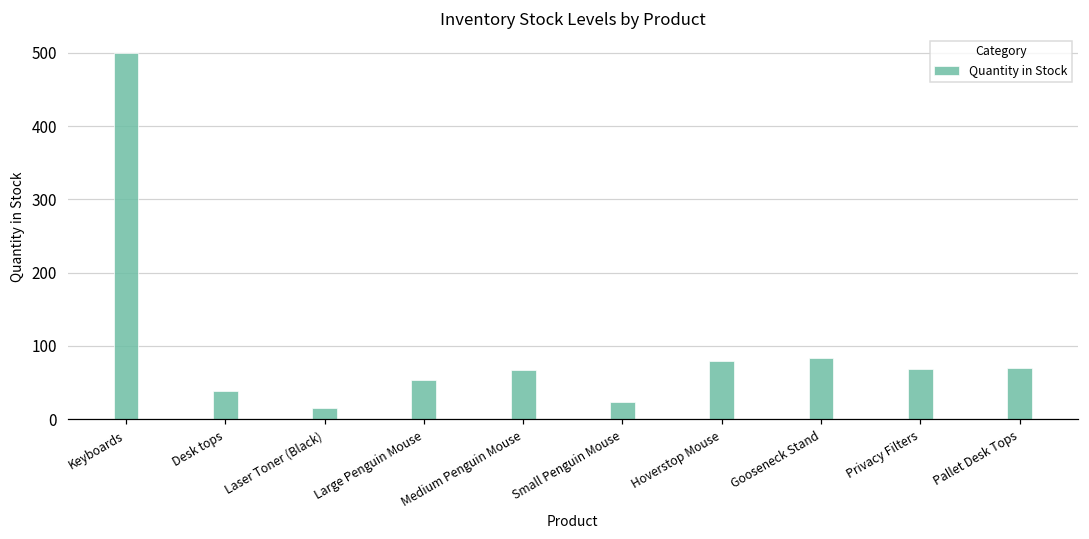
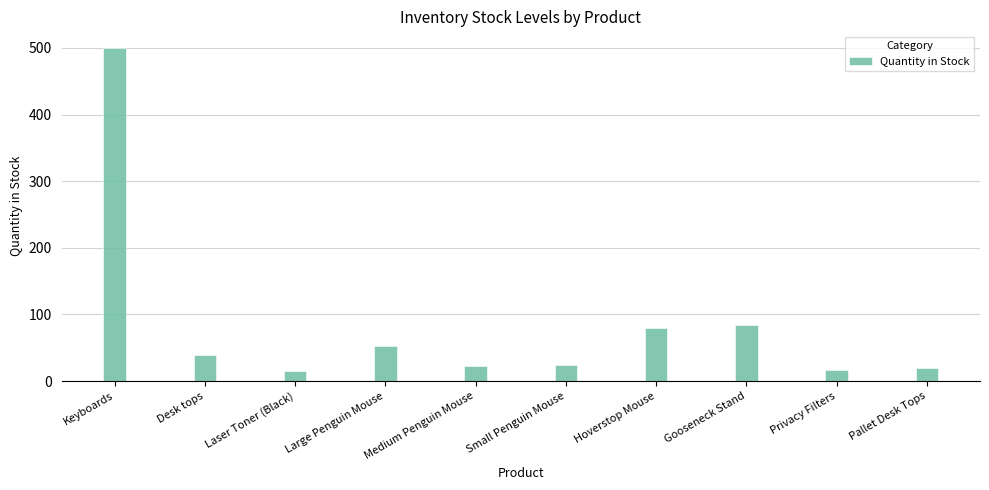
Medium Penguin Mouse: 70 -> 20
Privacy Filters: 70 -> 20
Pallet Desk Tops: 70 -> 20
